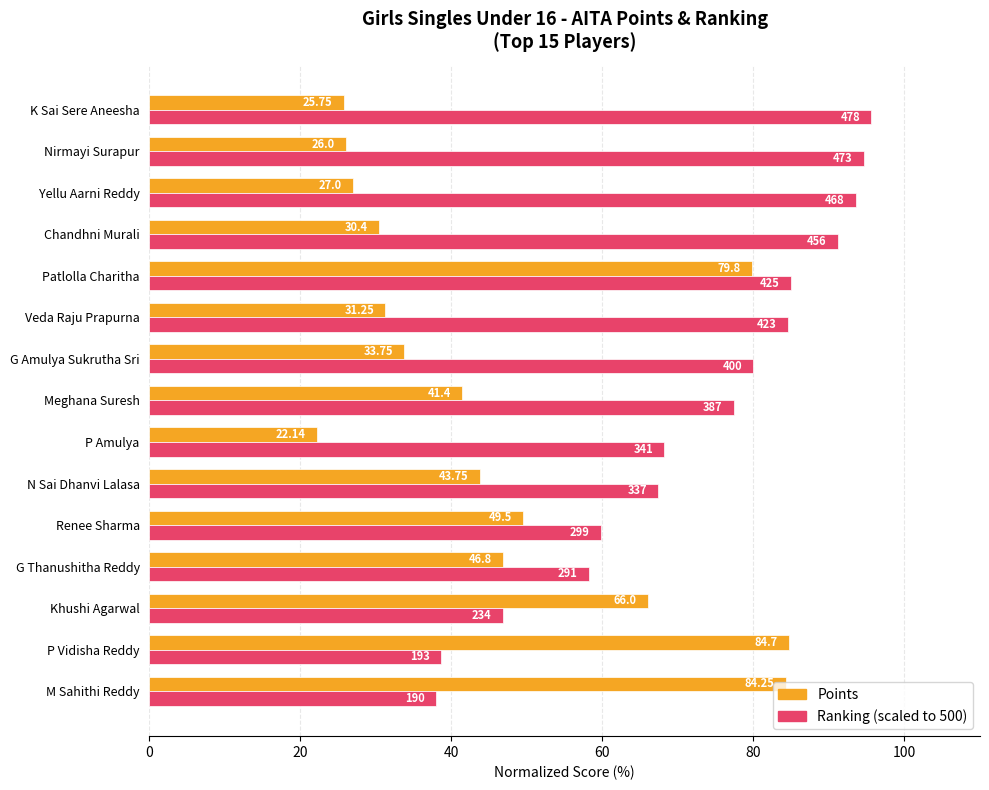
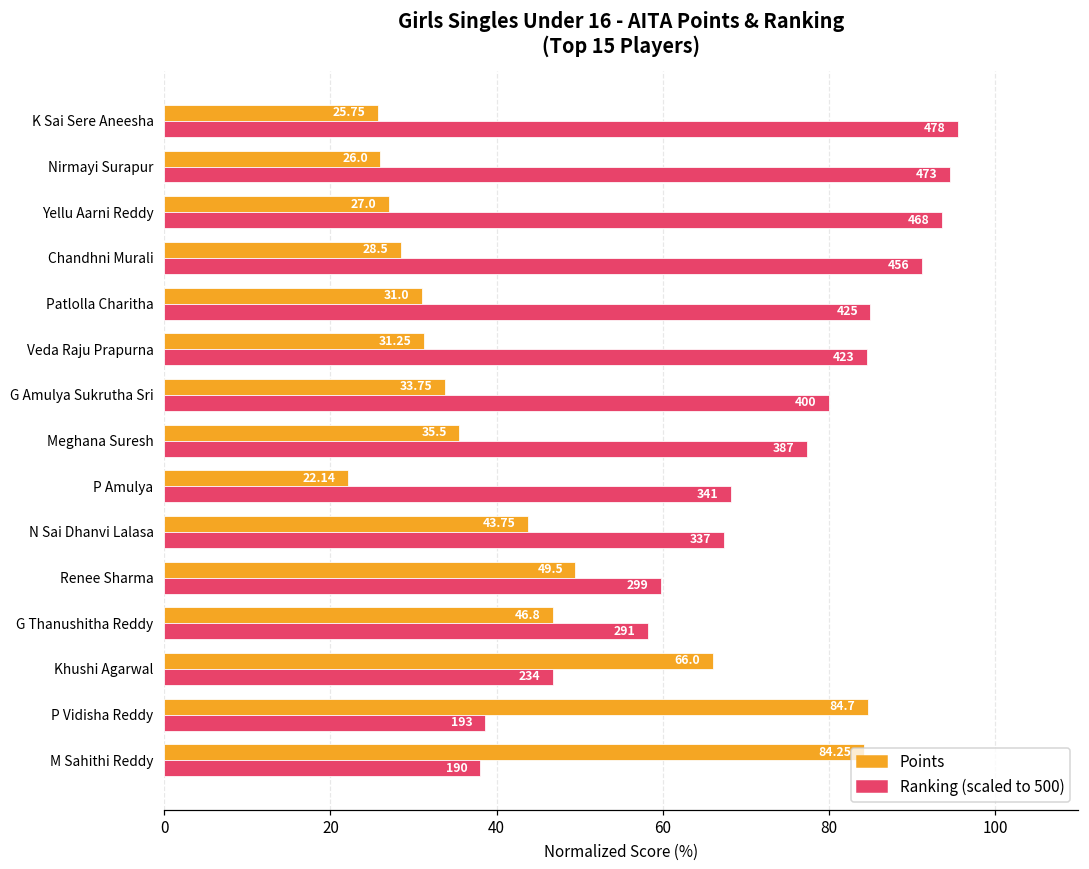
Points, Chandhni Murali: 30.4 -> 28.5
Points, Patlolla Charitha: 79.8 -> 31.0
Points, Meghana Suresh: 41.4 -> 35.5
